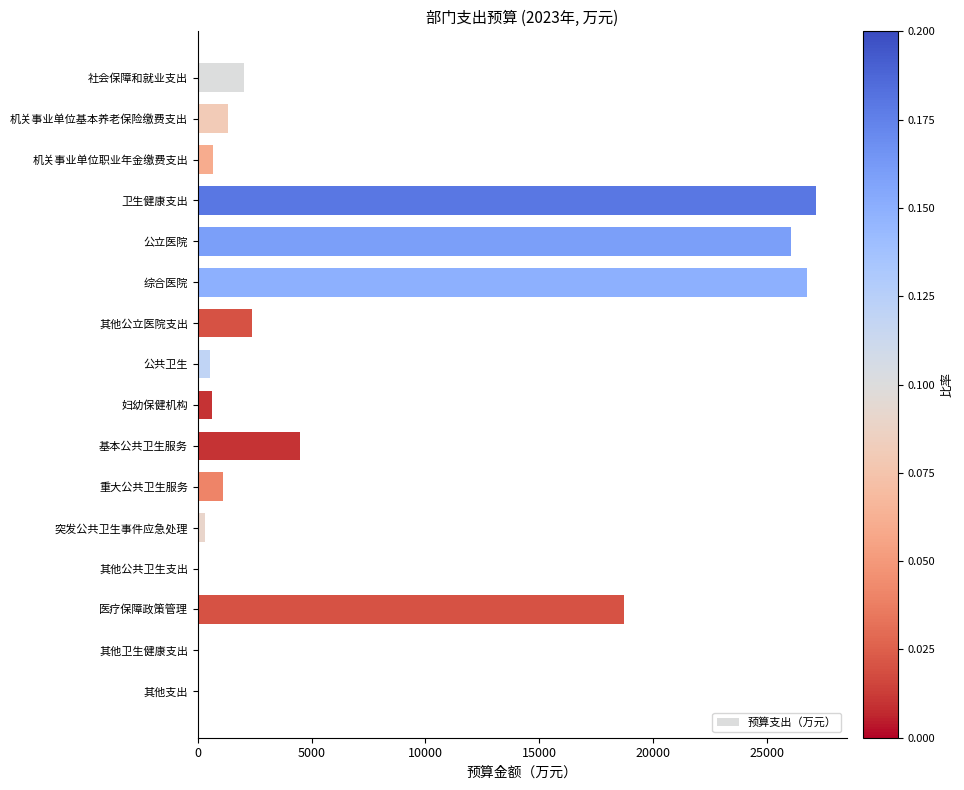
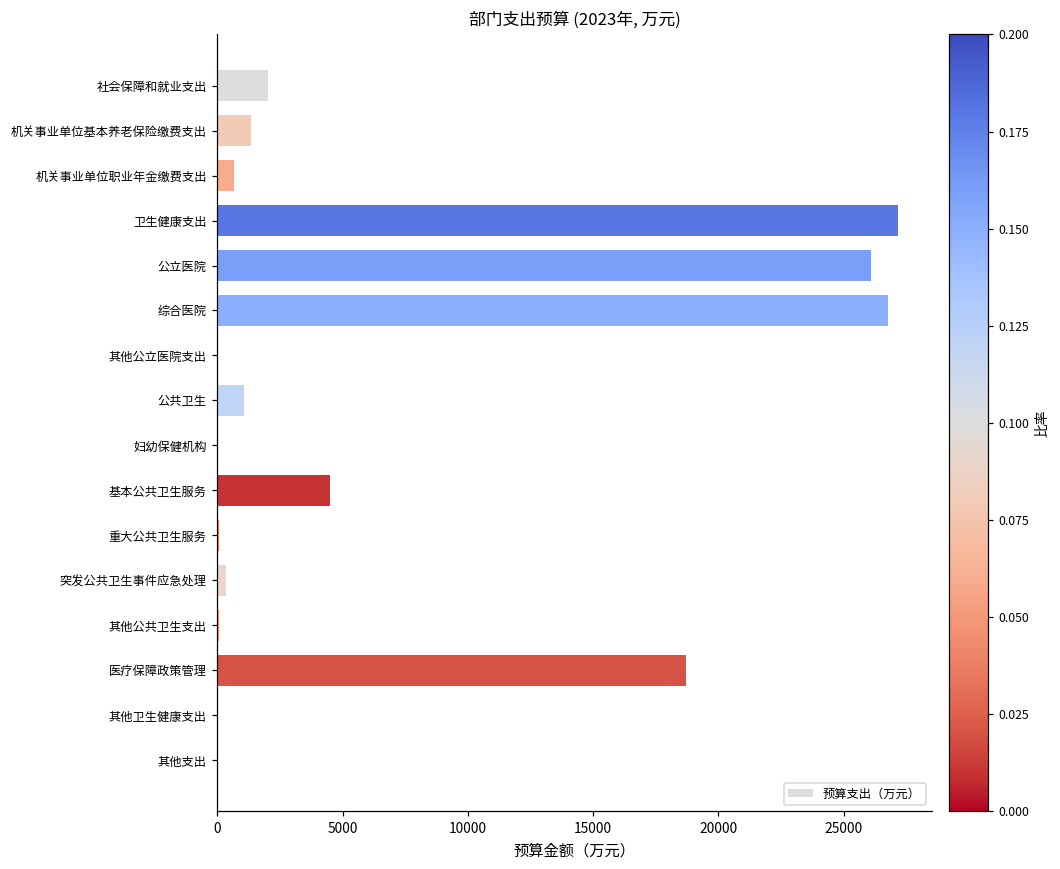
其他公立医院支出: 2400 -> 0
公共卫生: 500 -> 1000
妇幼保健机构: 600 -> 0
重大公共卫生服务: 1100 -> 100
